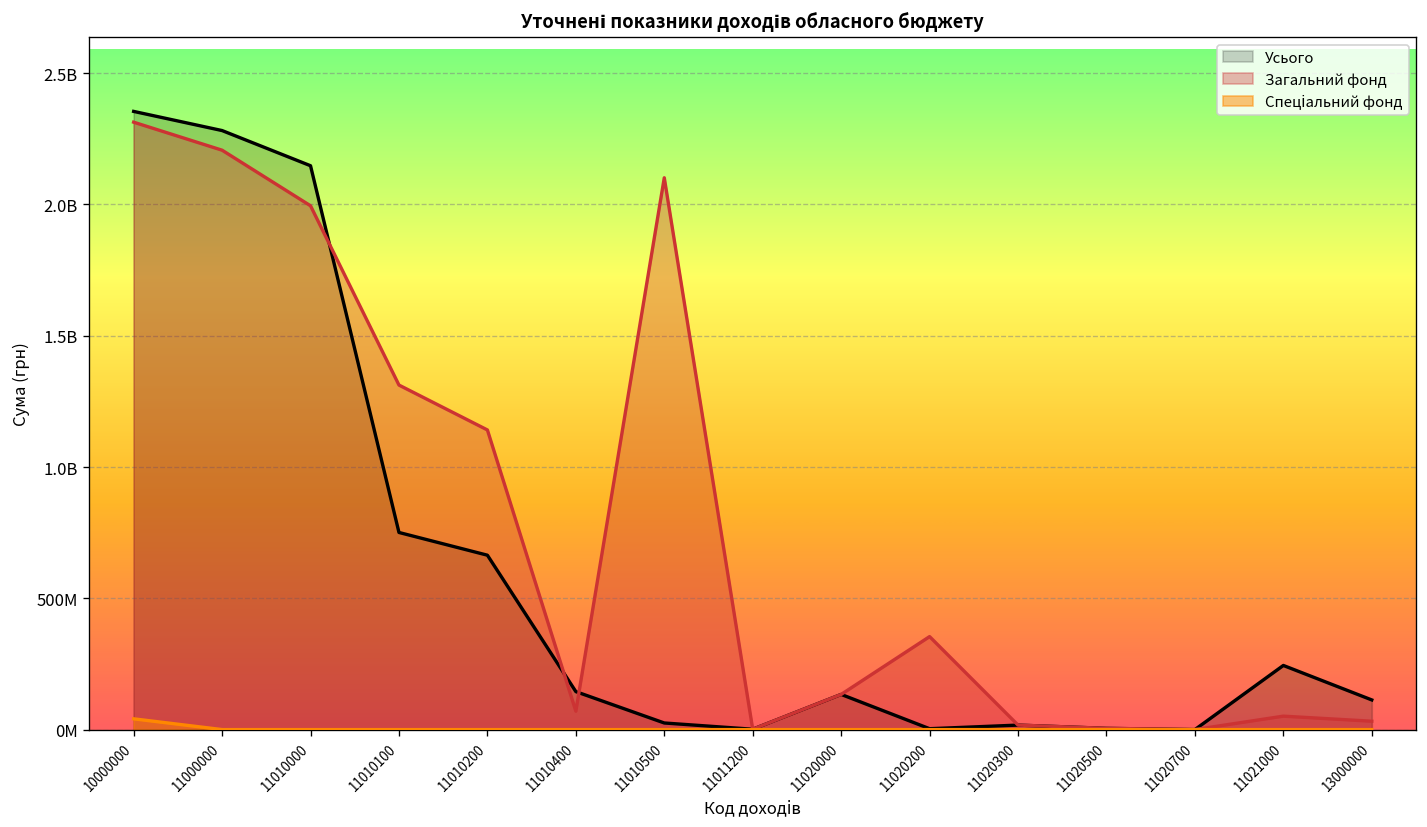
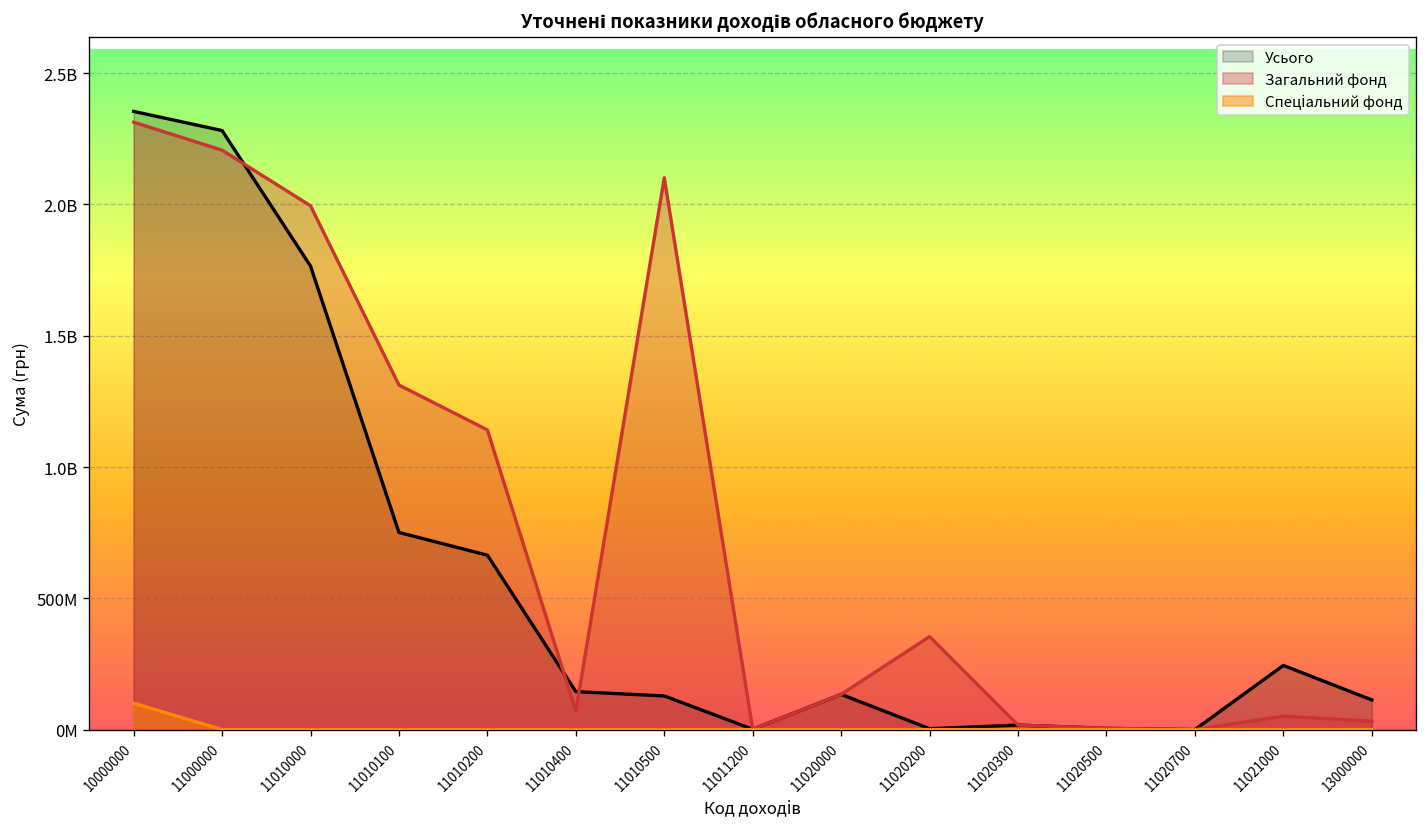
Спеціальний фонд, 10000000: 40000000 -> 100000000
Усього, 11010000: 2150000000 -> 1770000000
Усього, 11010500: 30000000 -> 130000000
